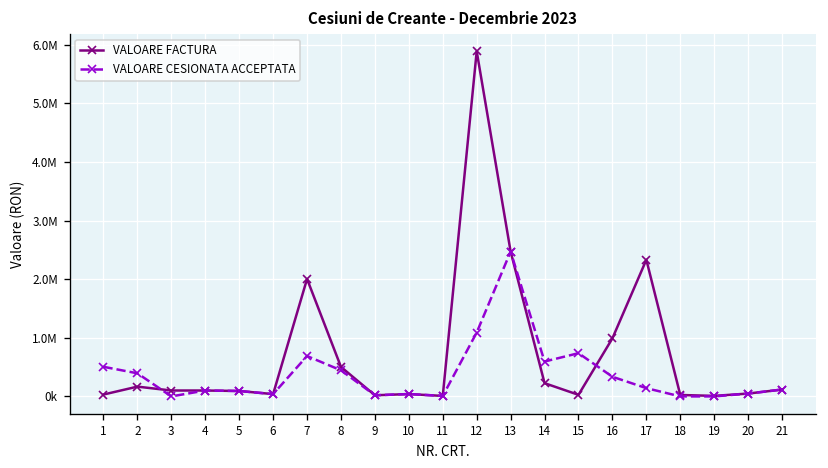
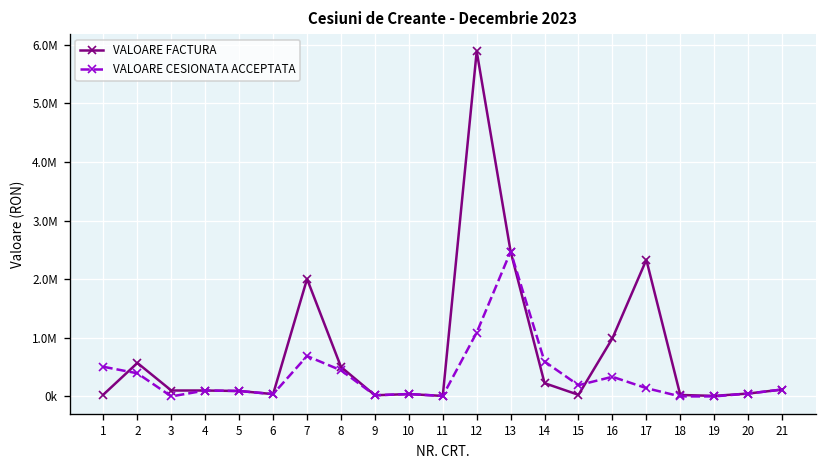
VALOARE FACTURA, 2: 200000 -> 600000
VALOARE CESIONATA ACCEPTATA, 15: 700000 -> 200000
